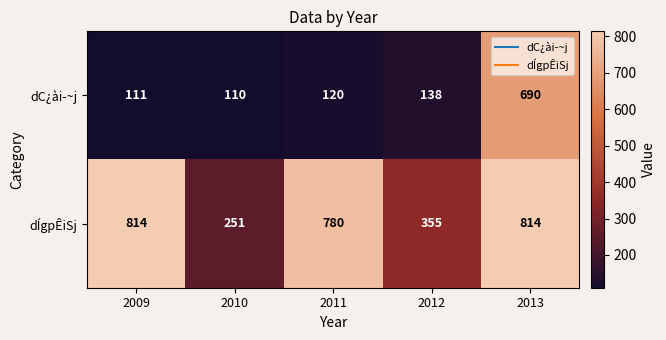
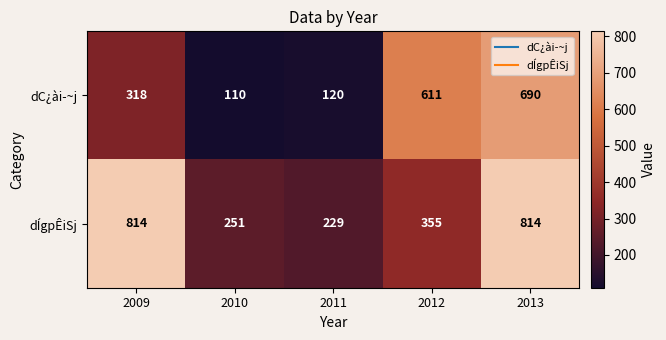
dC¿ài­~j, 2009: 111 -> 318
dC¿ài­~j, 2012: 138 -> 611
dÍgpÊiSj, 2011: 780 -> 229
